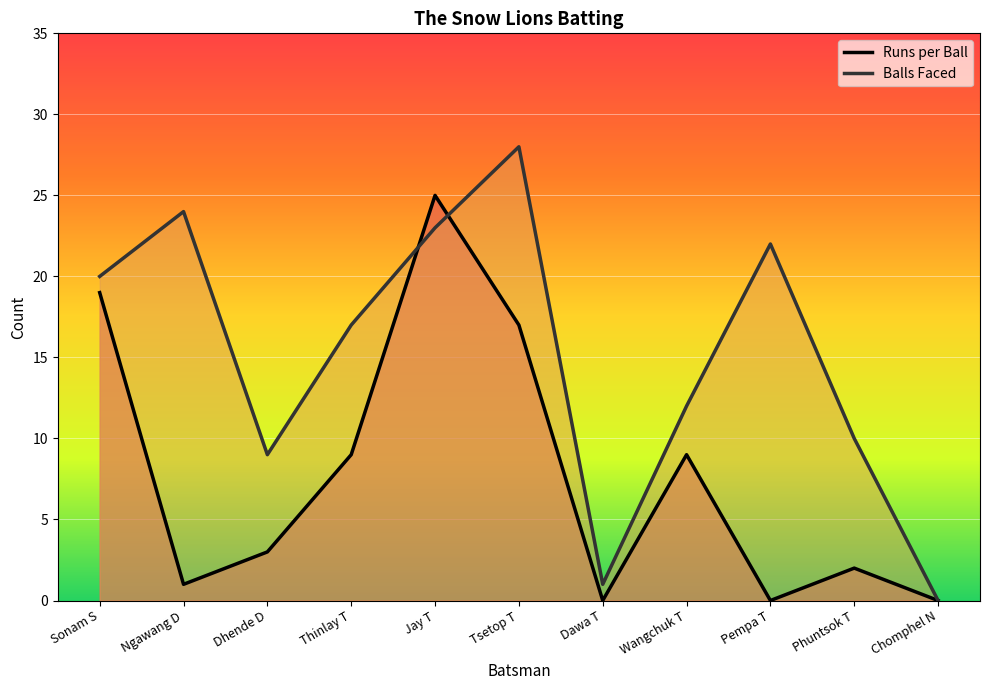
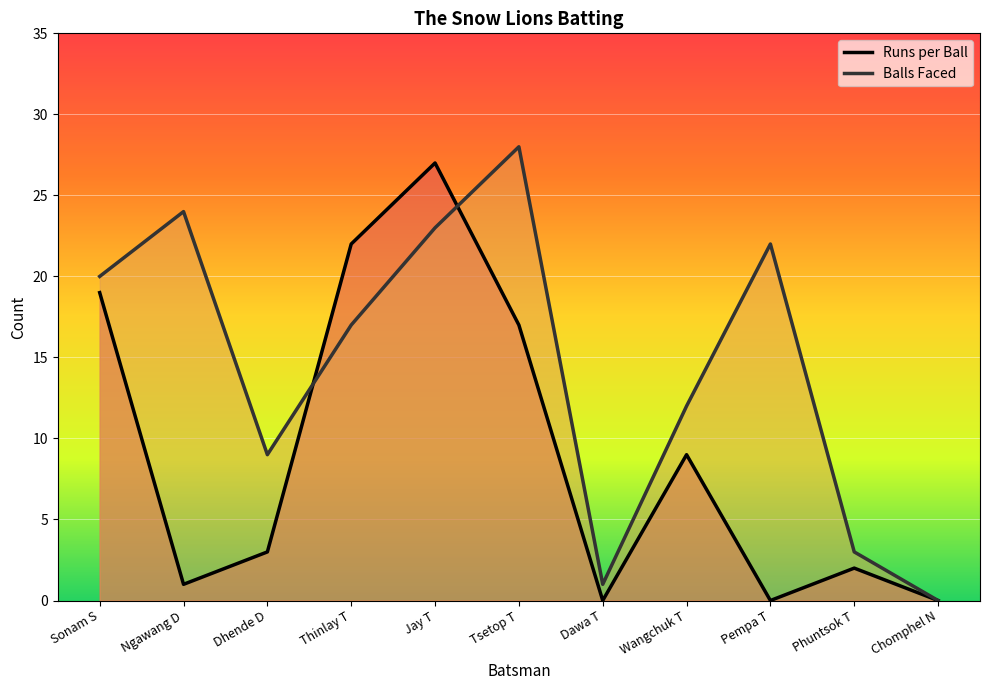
Runs per Ball, Thinlay T: 9 -> 22
Runs per Ball, Jay T: 25 -> 27
Balls Faced, Phuntsok T: 10 -> 3
